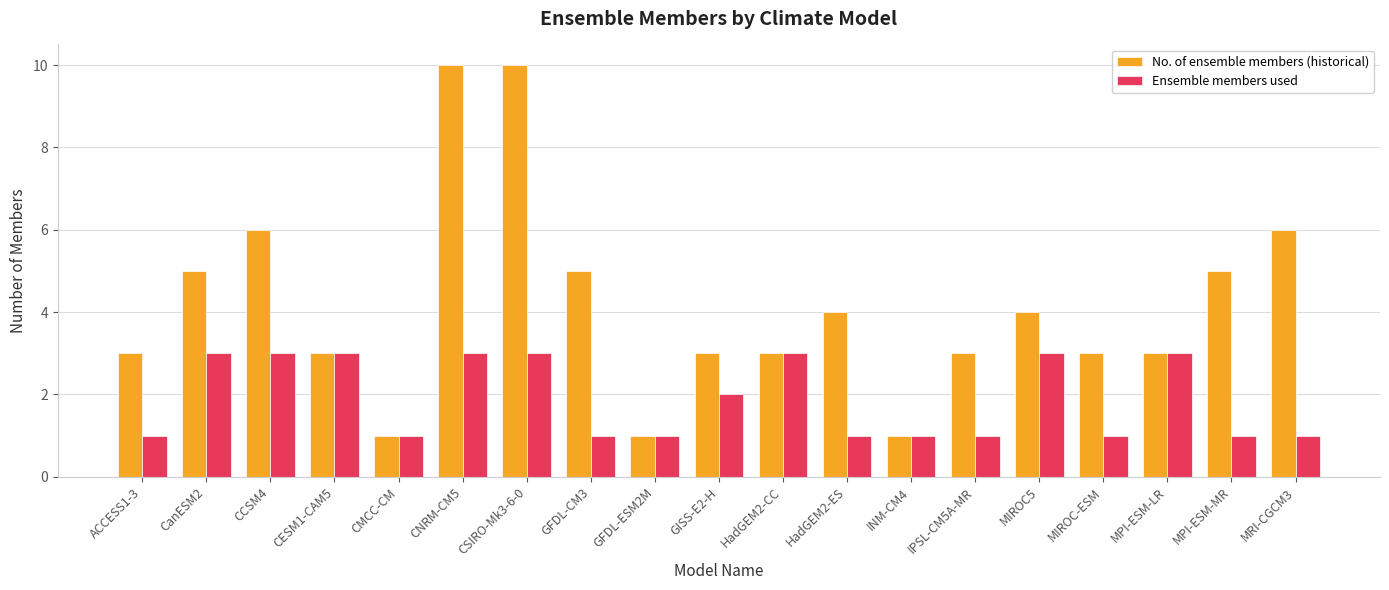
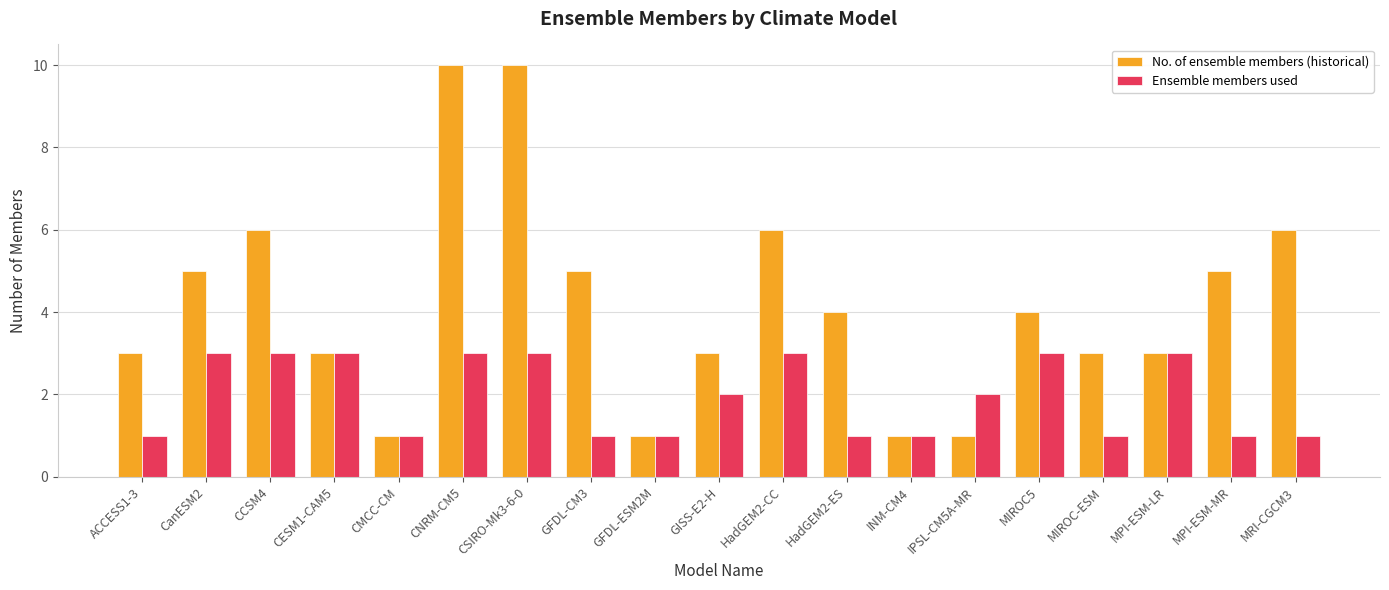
No. of ensemble members (historical), HadGEM2-CC: 3 -> 6
No. of ensemble members (historical), IPSL-CM5A-MR: 3 -> 1
Ensemble members used, IPSL-CM5A-MR: 1 -> 2
